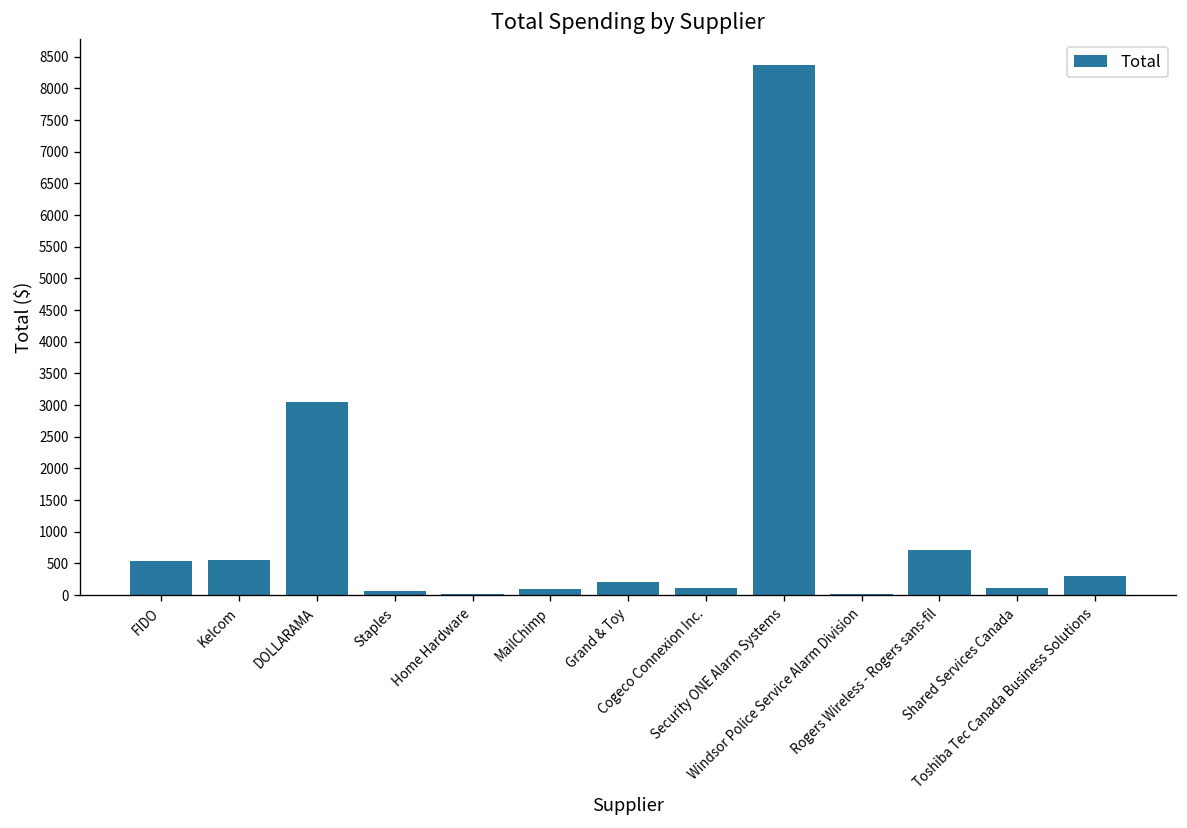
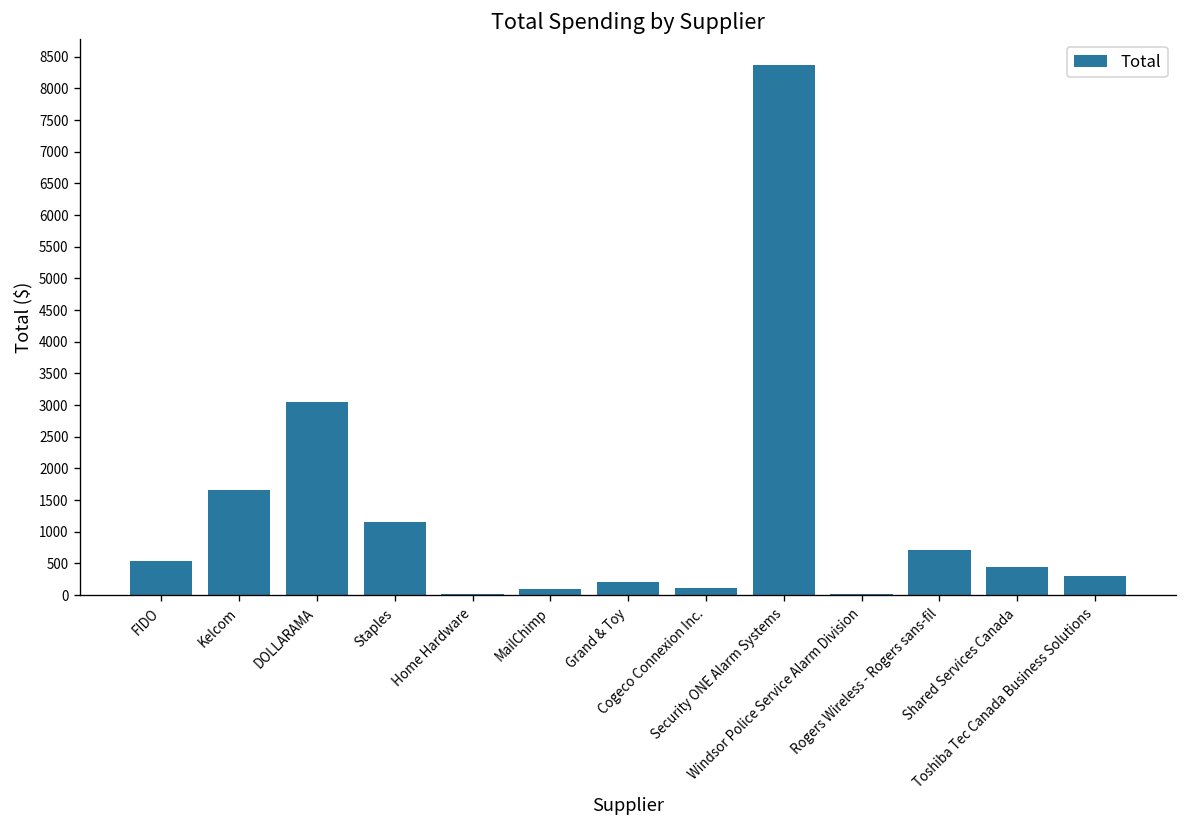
Kelcom: 600 -> 1700
Staples: 100 -> 1200
Shared Services Canada: 100 -> 400
